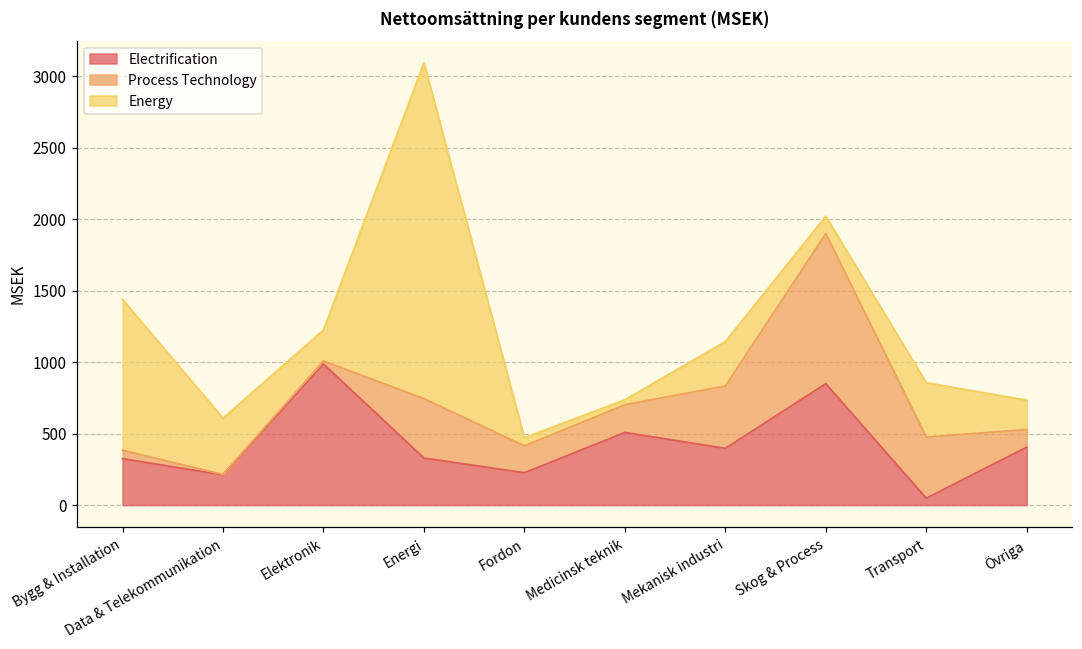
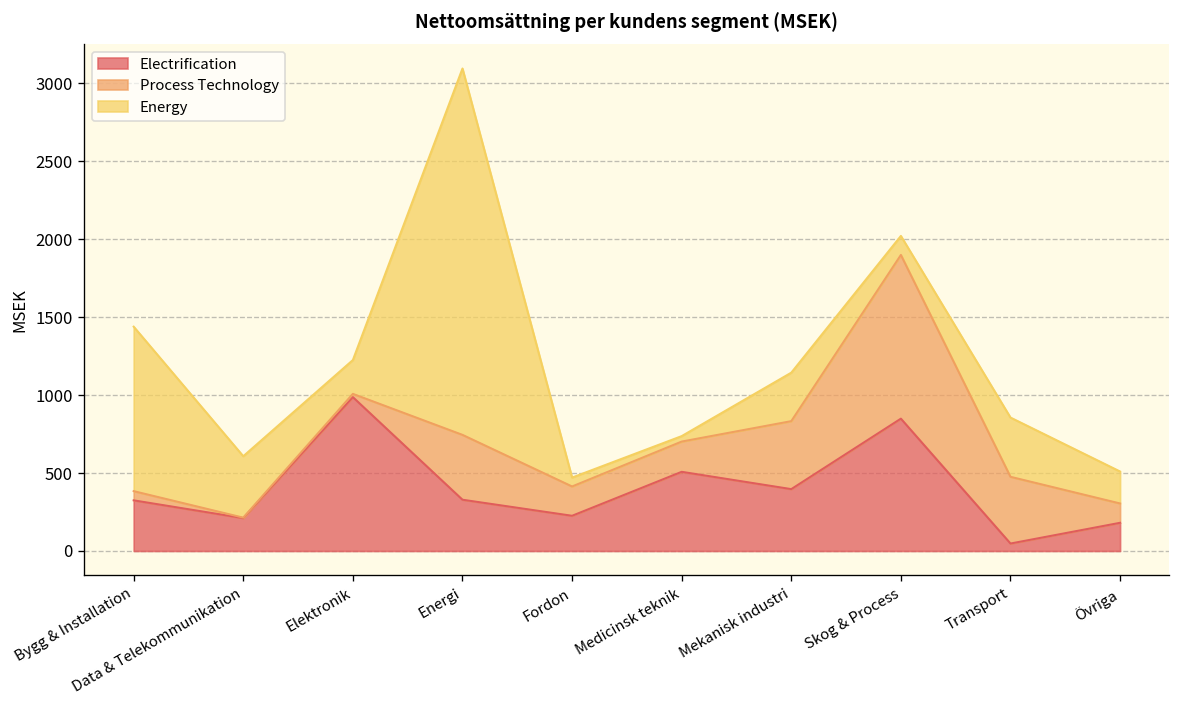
Electrification, Övriga: 410 -> 180
